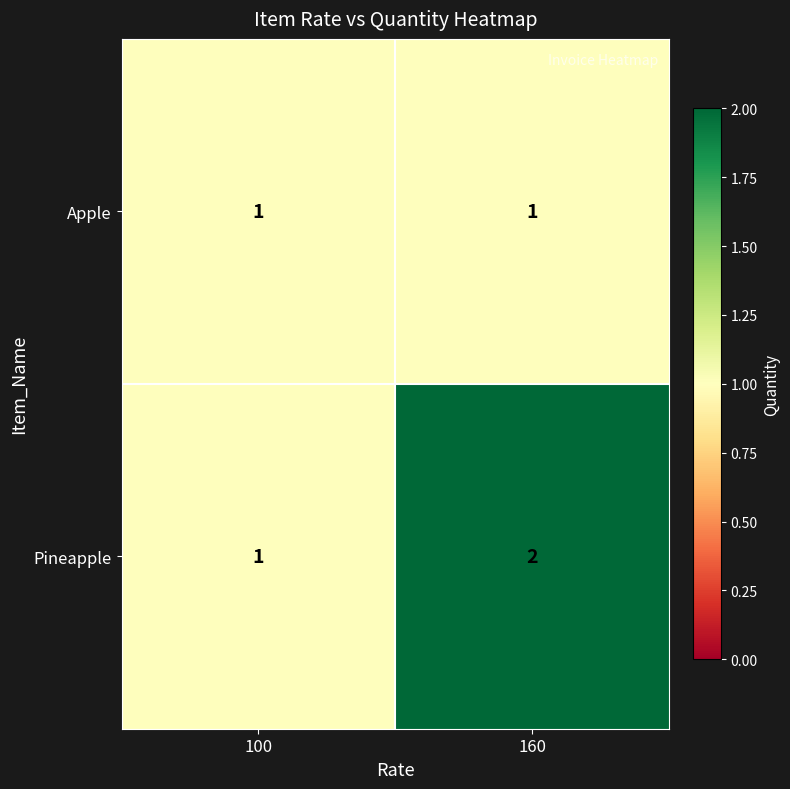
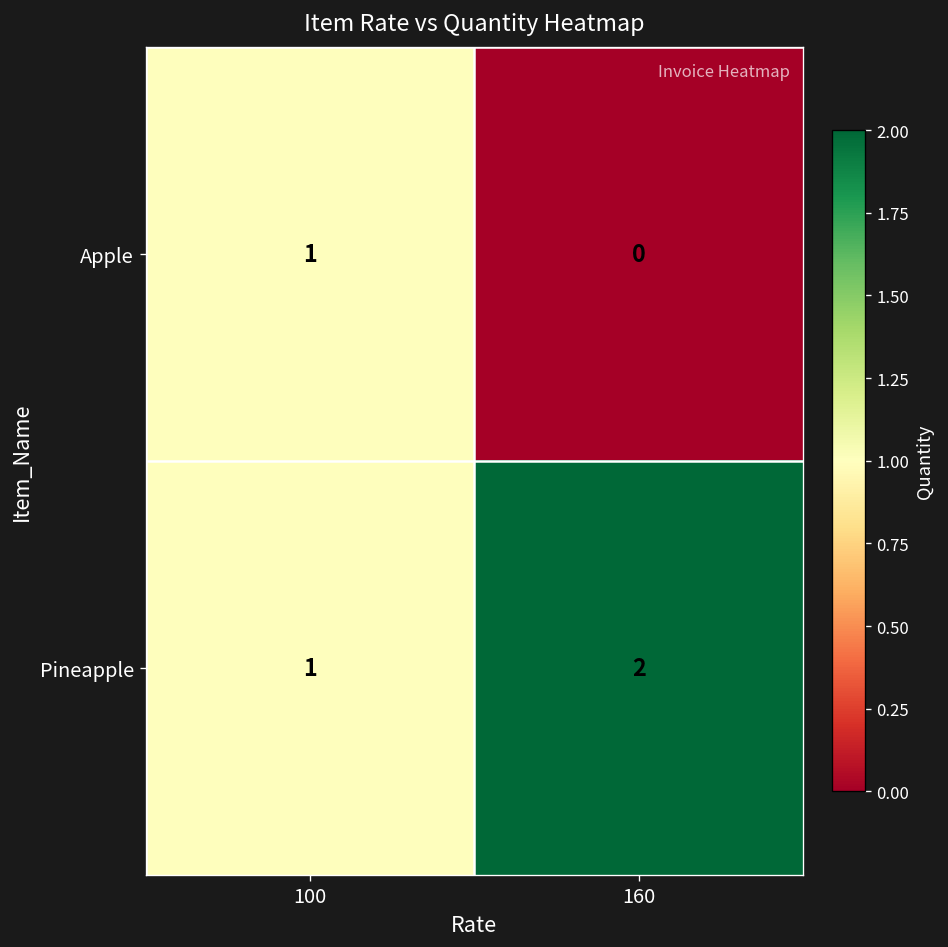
Apple, 160: 1 -> 0
